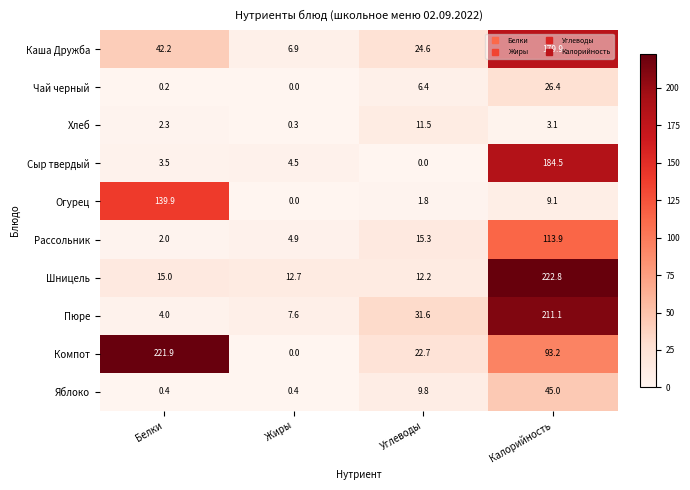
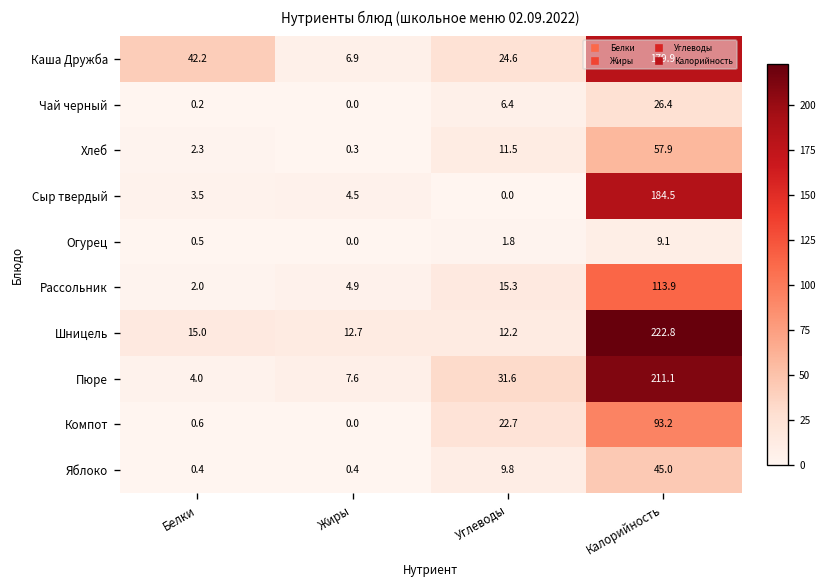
Хлеб, Калорийность: 3.1 -> 57.9
Огурец, Белки: 139.9 -> 0.5
Компот, Белки: 221.9 -> 0.6
